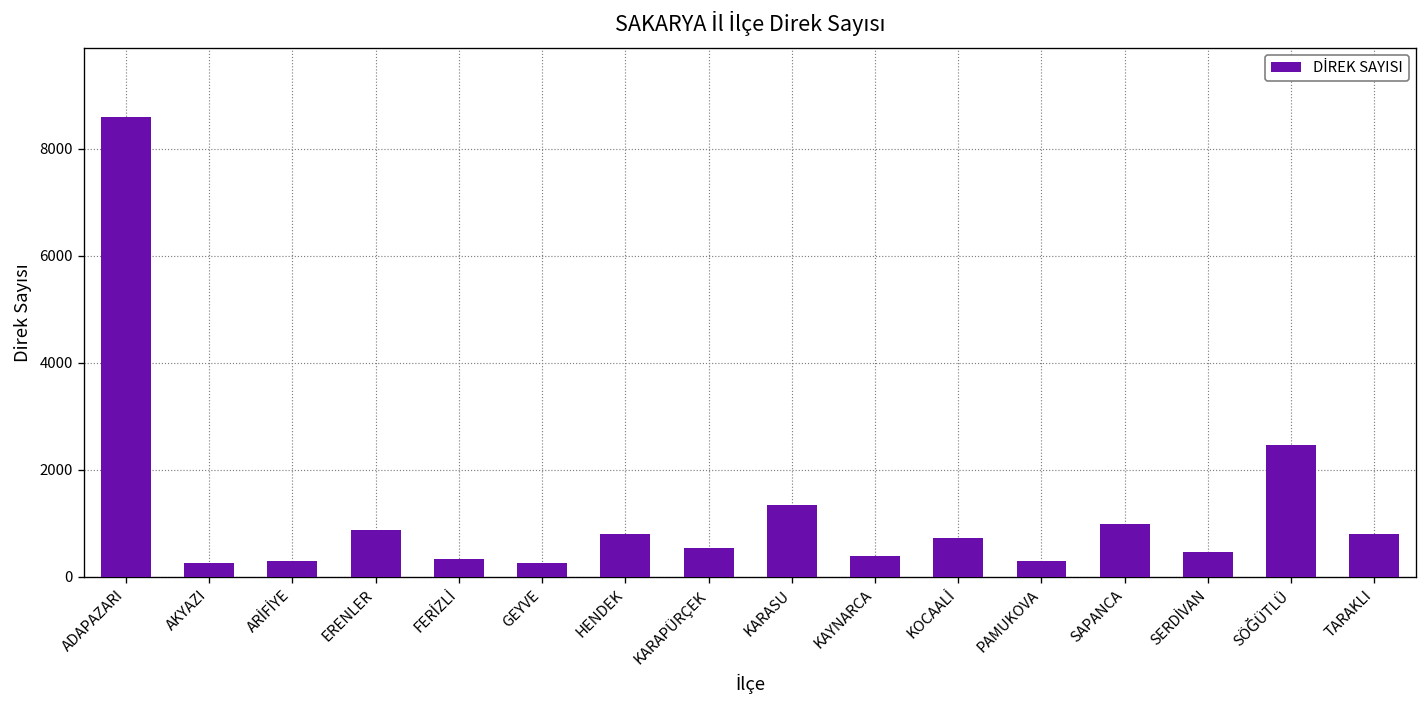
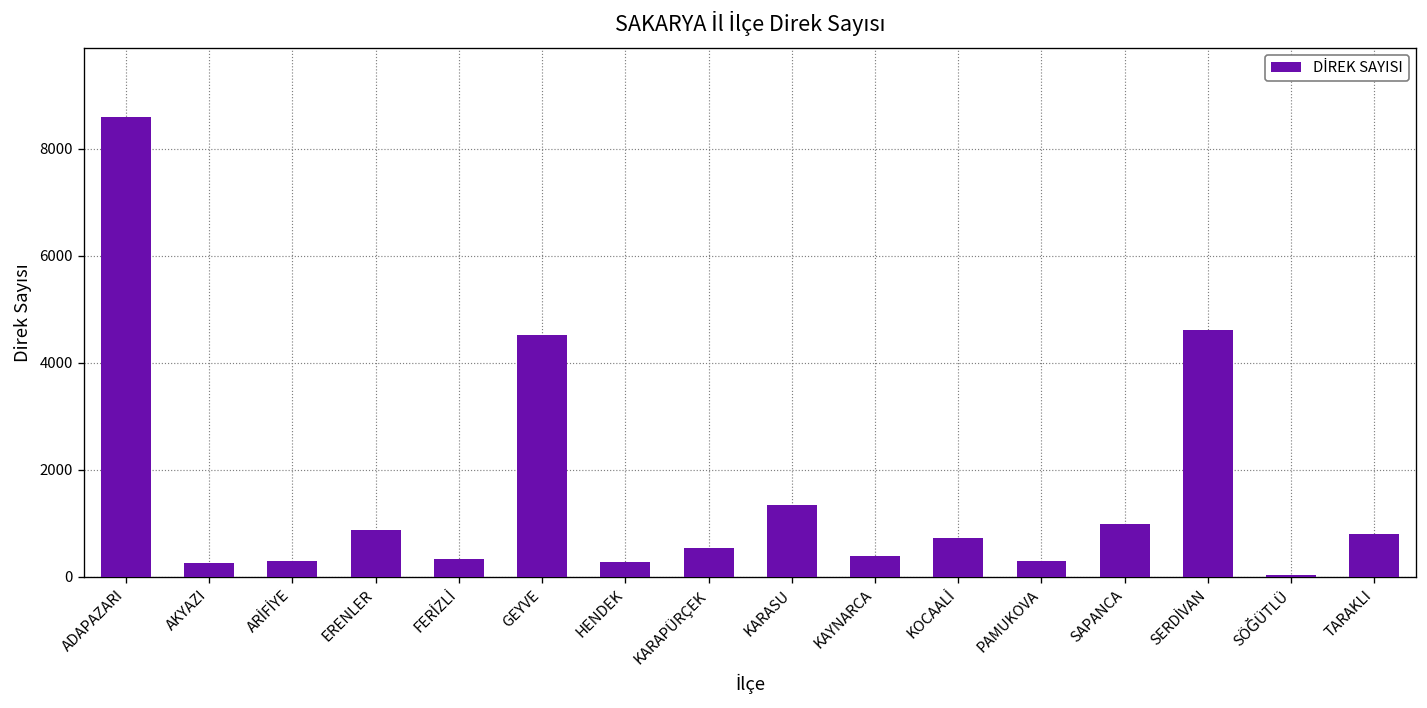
GEYVE: 300 -> 4500
HENDEK: 800 -> 300
SERDİVAN: 500 -> 4600
SÖĞÜTLÜ: 2500 -> 0
